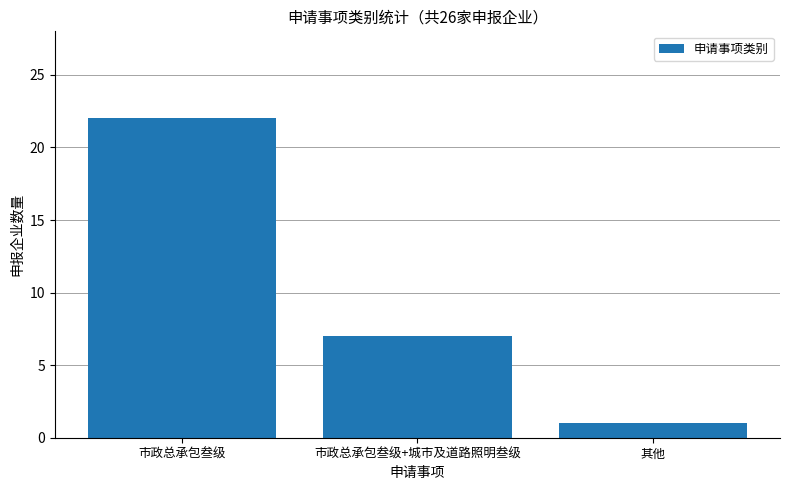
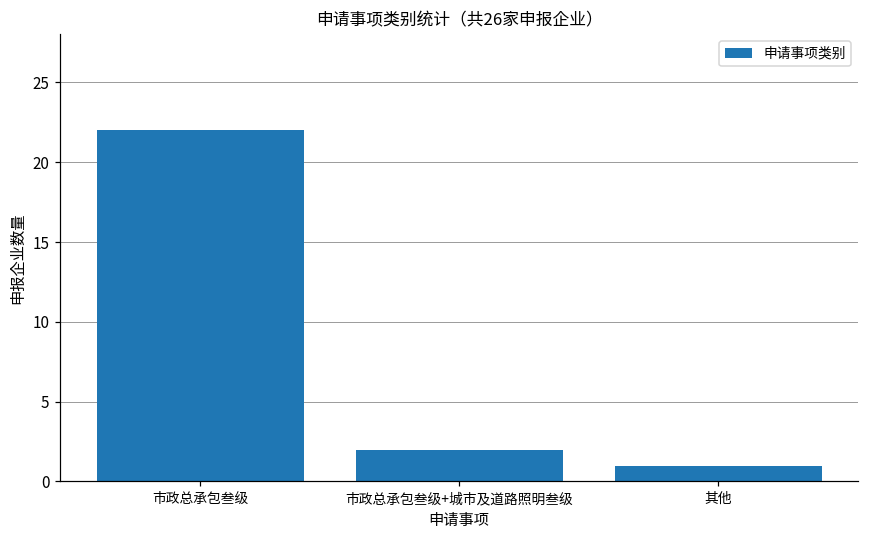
市政总承包叁级+城市及道路照明叁级: 7 -> 2
